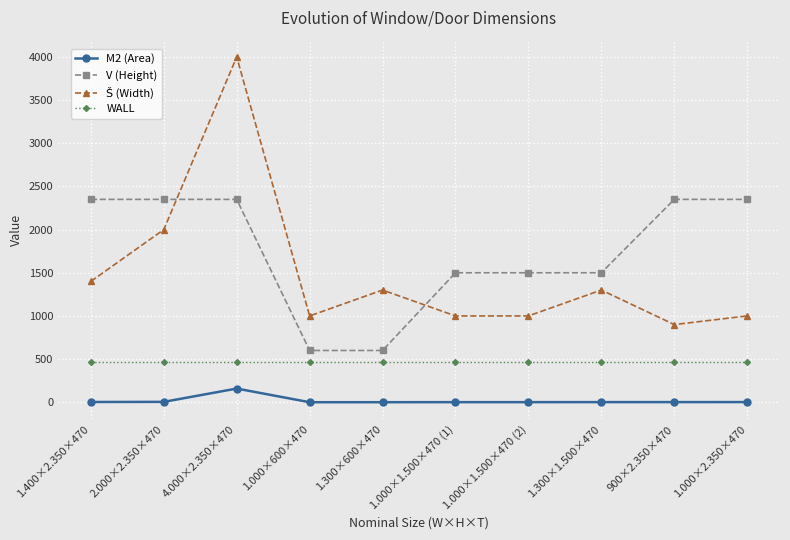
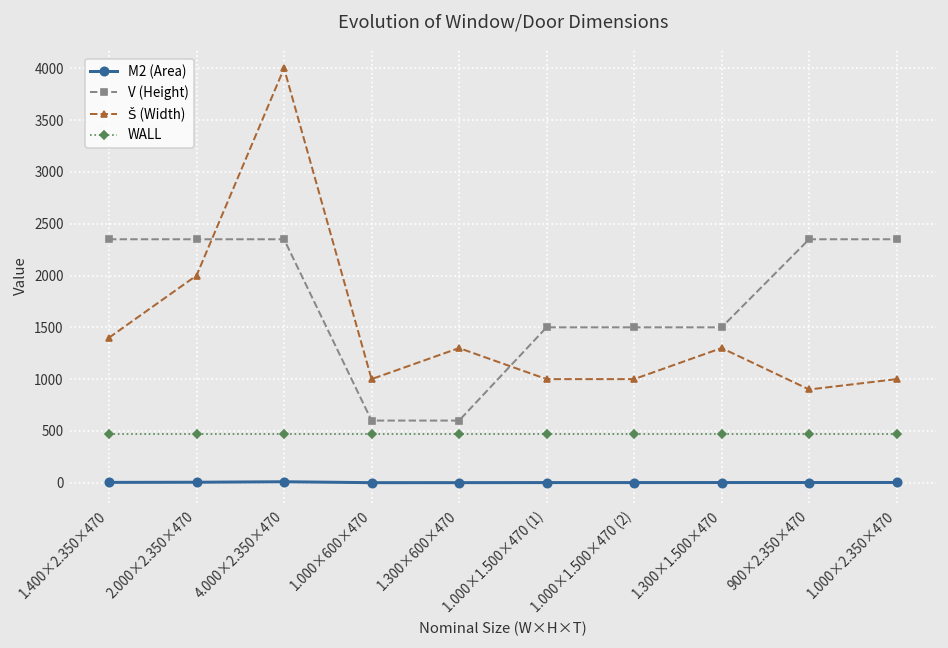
M2 (Area), 4.000×2.350×470: 200 -> 0
